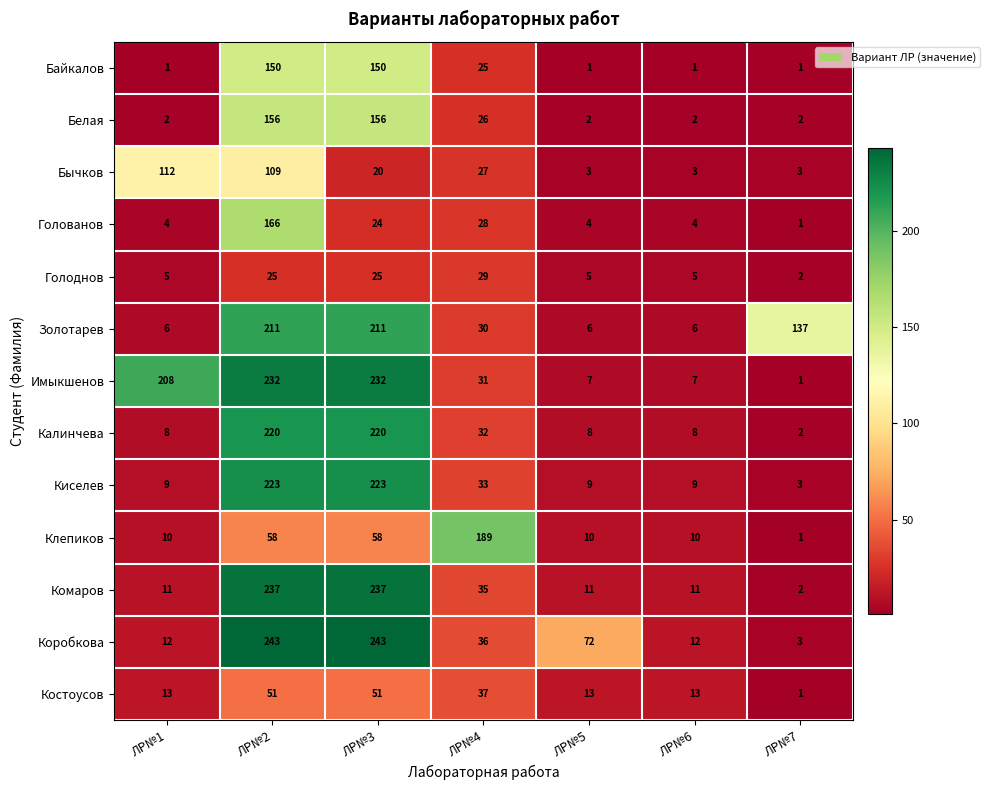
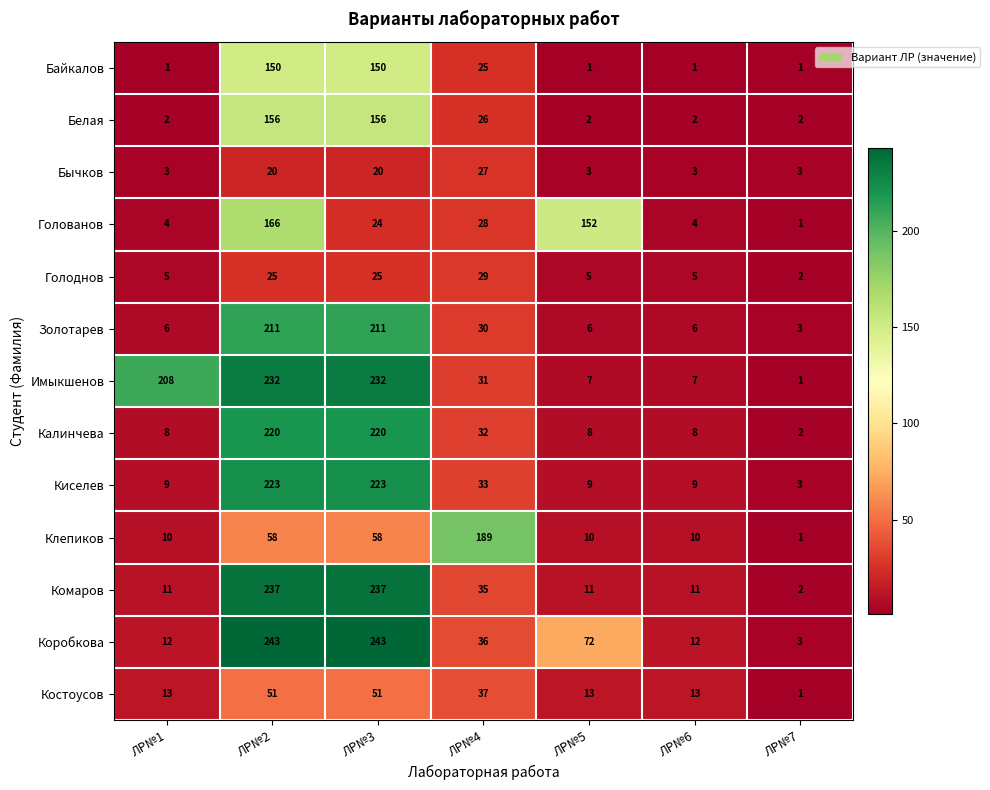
Бычков, ЛР№1: 112 -> 3
Бычков, ЛР№2: 109 -> 20
Голованов, ЛР№5: 4 -> 152
Золотарев, ЛР№7: 137 -> 3
